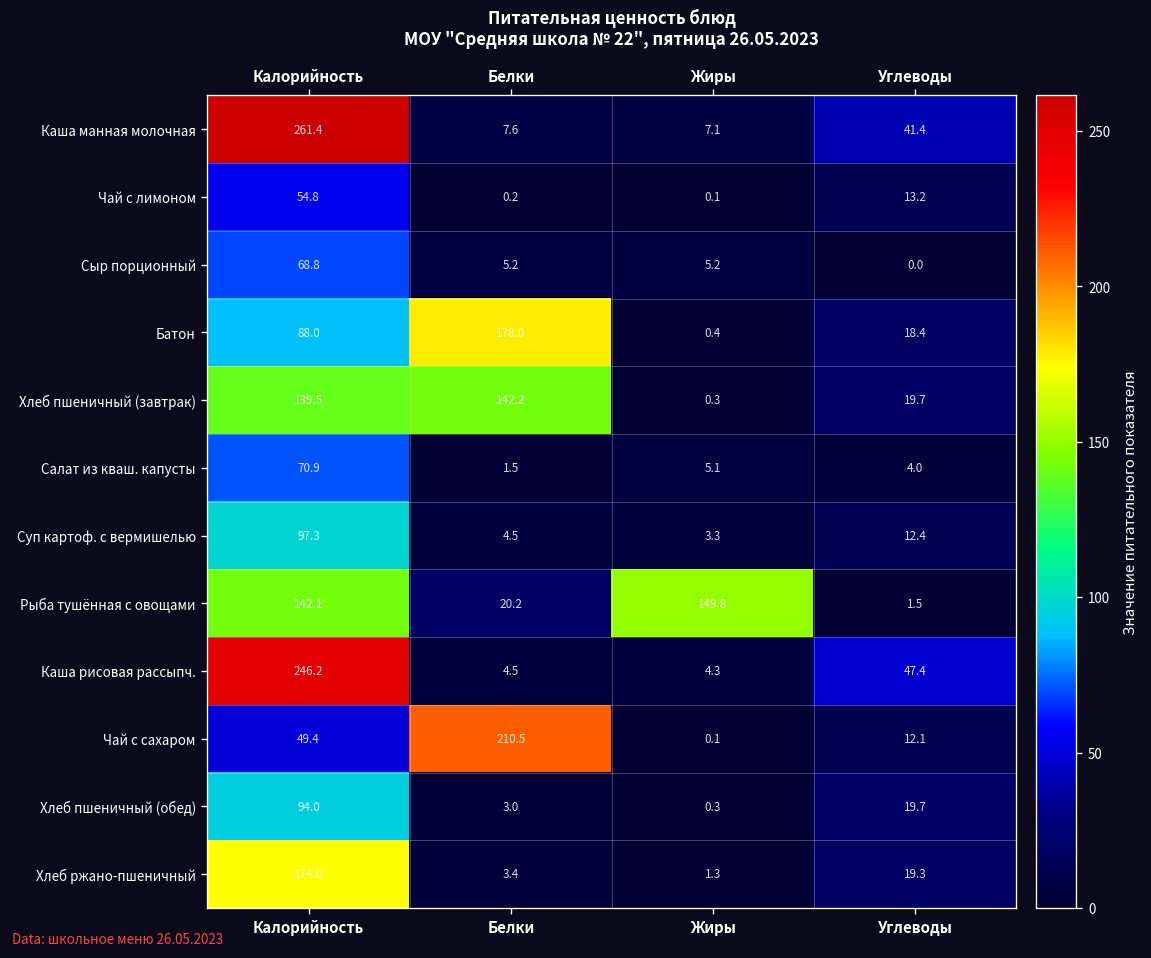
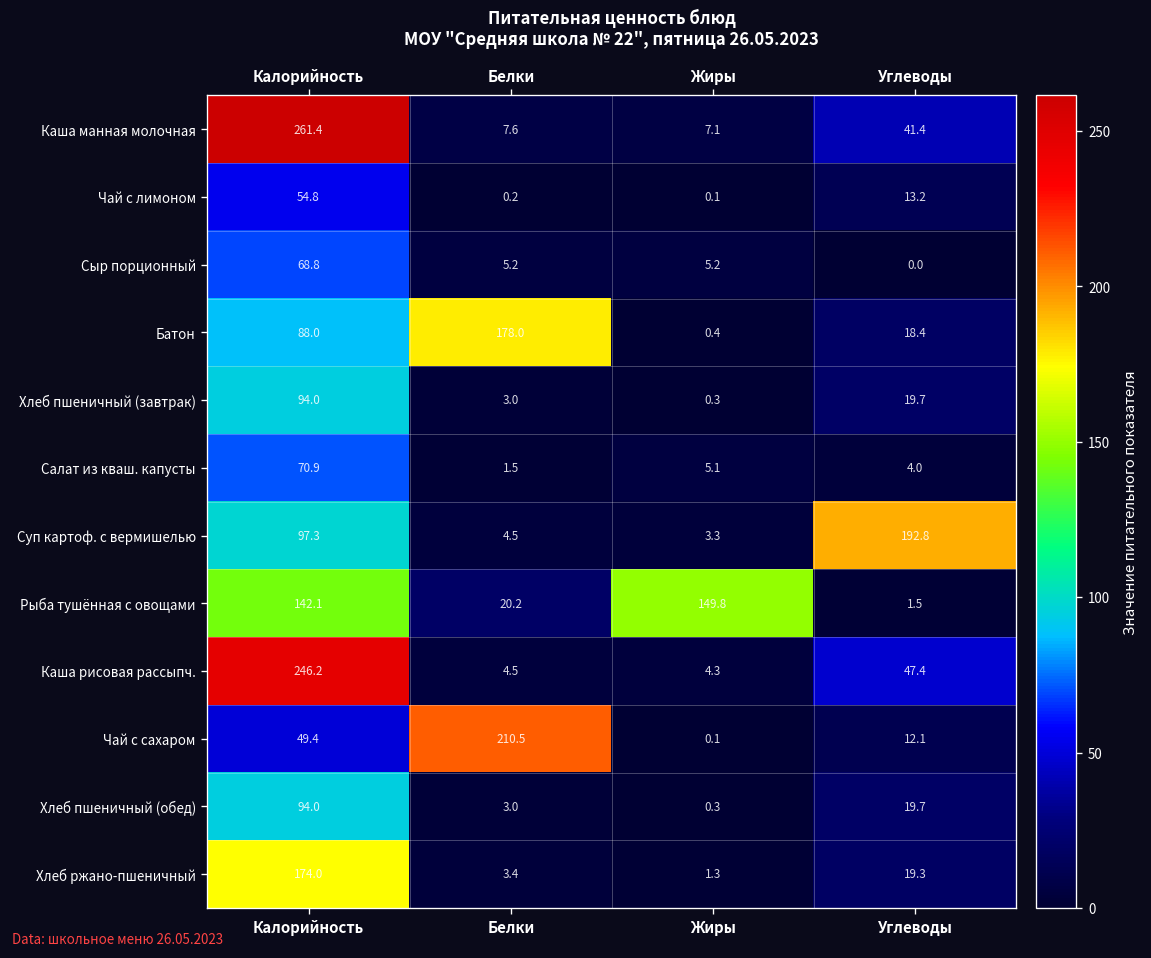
Хлеб пшеничный (завтрак), Калорийность: 139.5 -> 94.0
Хлеб пшеничный (завтрак), Белки: 142.2 -> 3.0
Суп картоф. с вермишелью, Углеводы: 12.4 -> 192.8
